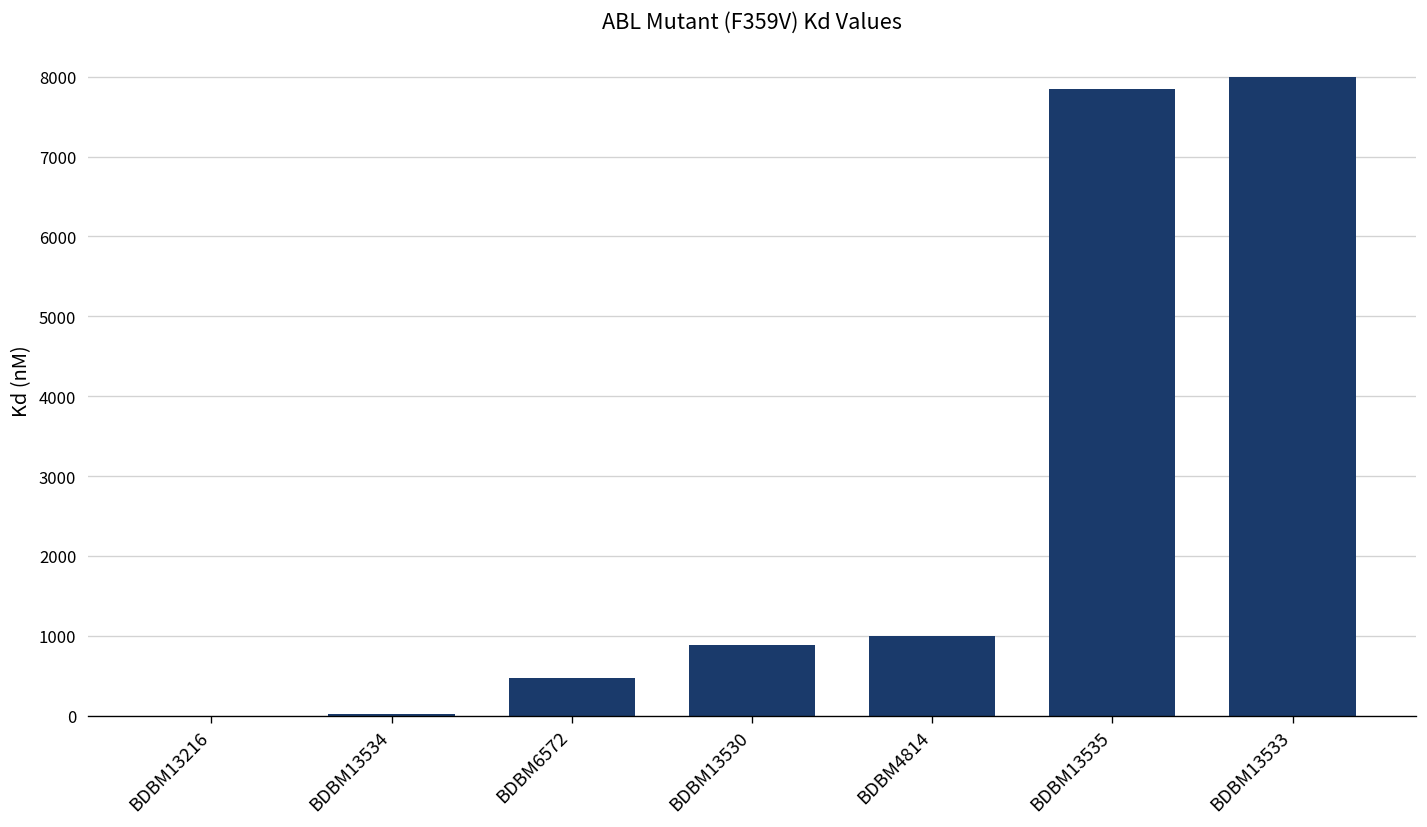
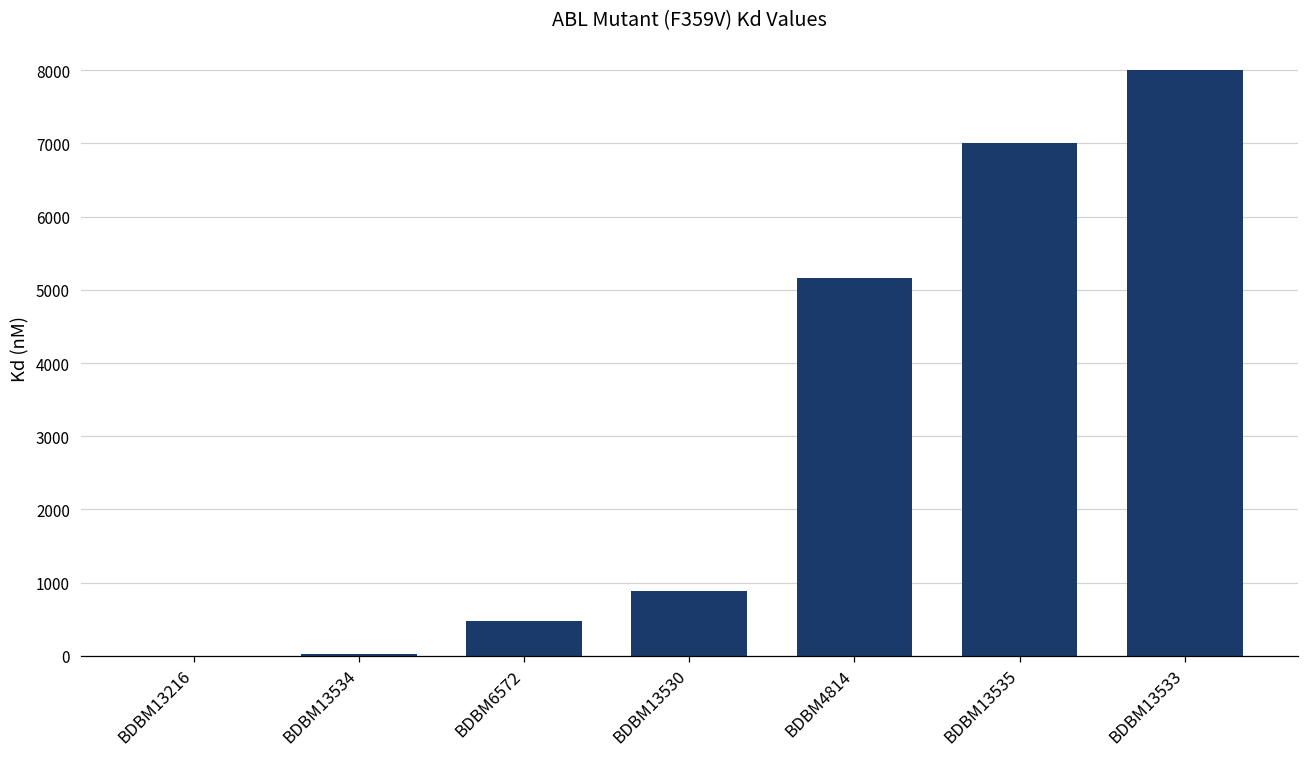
BDBM4814: 1000 -> 5200
BDBM13535: 7800 -> 7000
